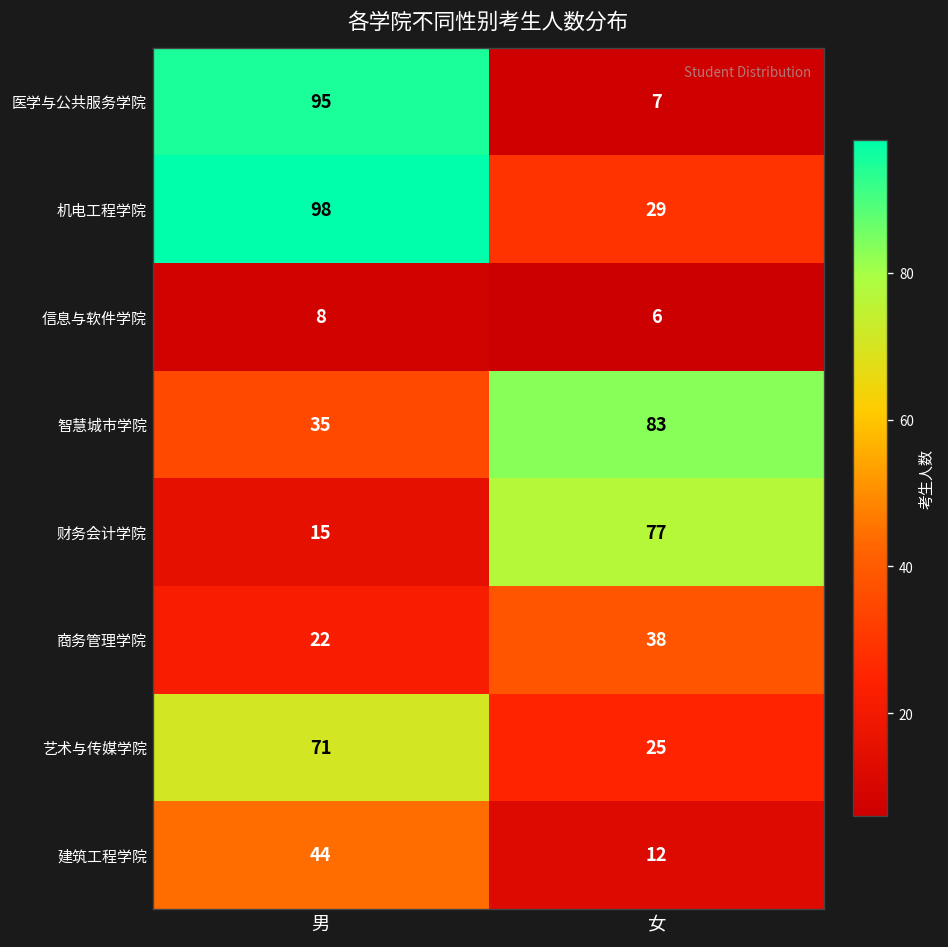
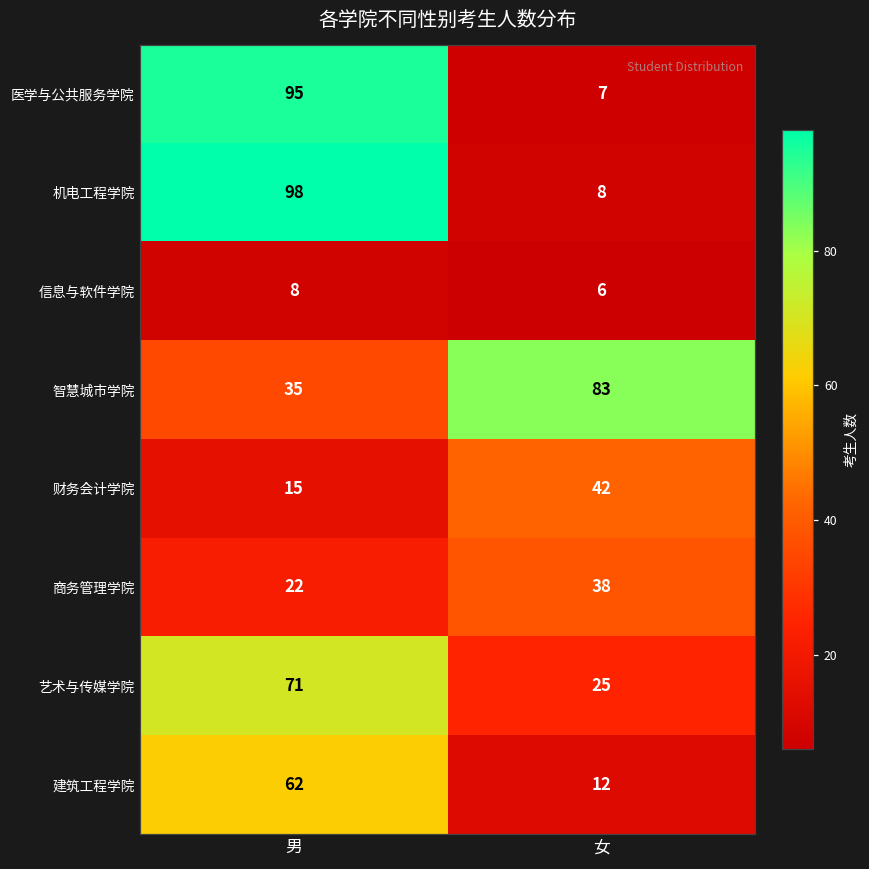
机电工程学院, 女: 29 -> 8
财务会计学院, 女: 77 -> 42
建筑工程学院, 男: 44 -> 62
